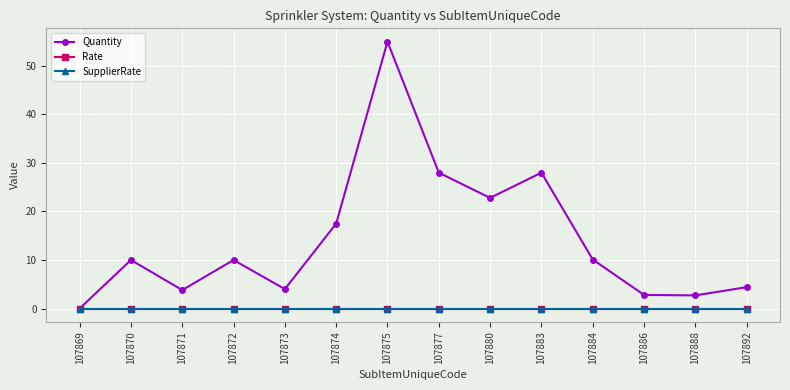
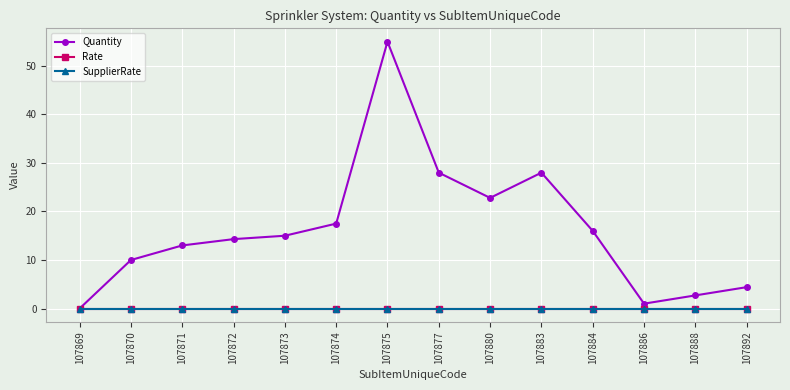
Quantity, 107871: 4 -> 13
Quantity, 107872: 10 -> 14
Quantity, 107873: 4 -> 15
Quantity, 107884: 10 -> 16
Quantity, 107886: 3 -> 1
